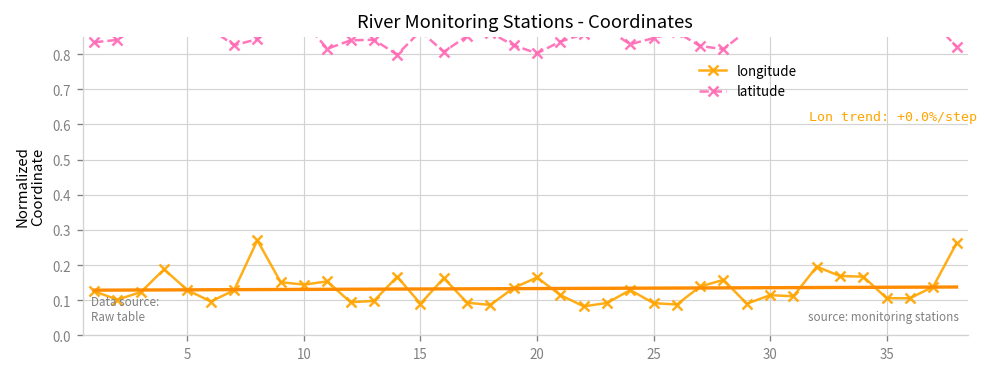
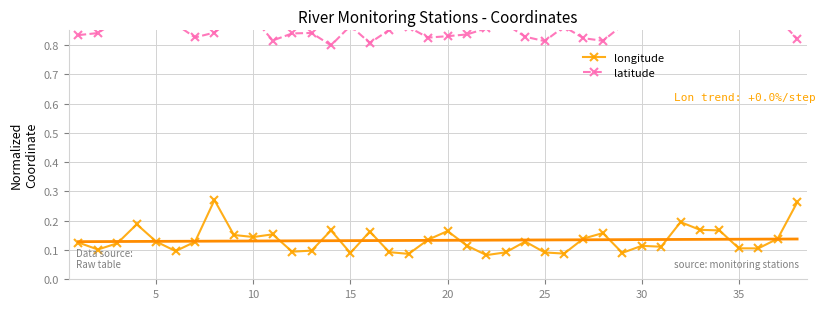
latitude, 20: 0.80 -> 0.83
latitude, 25: 0.85 -> 0.81
